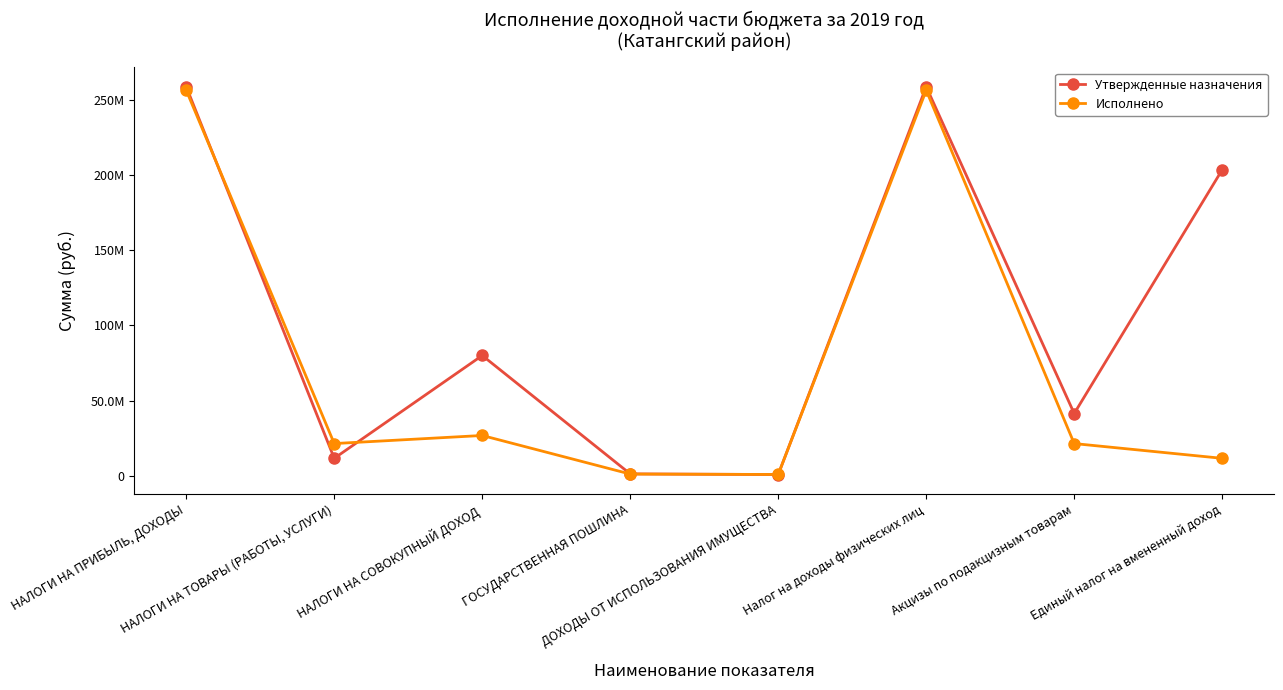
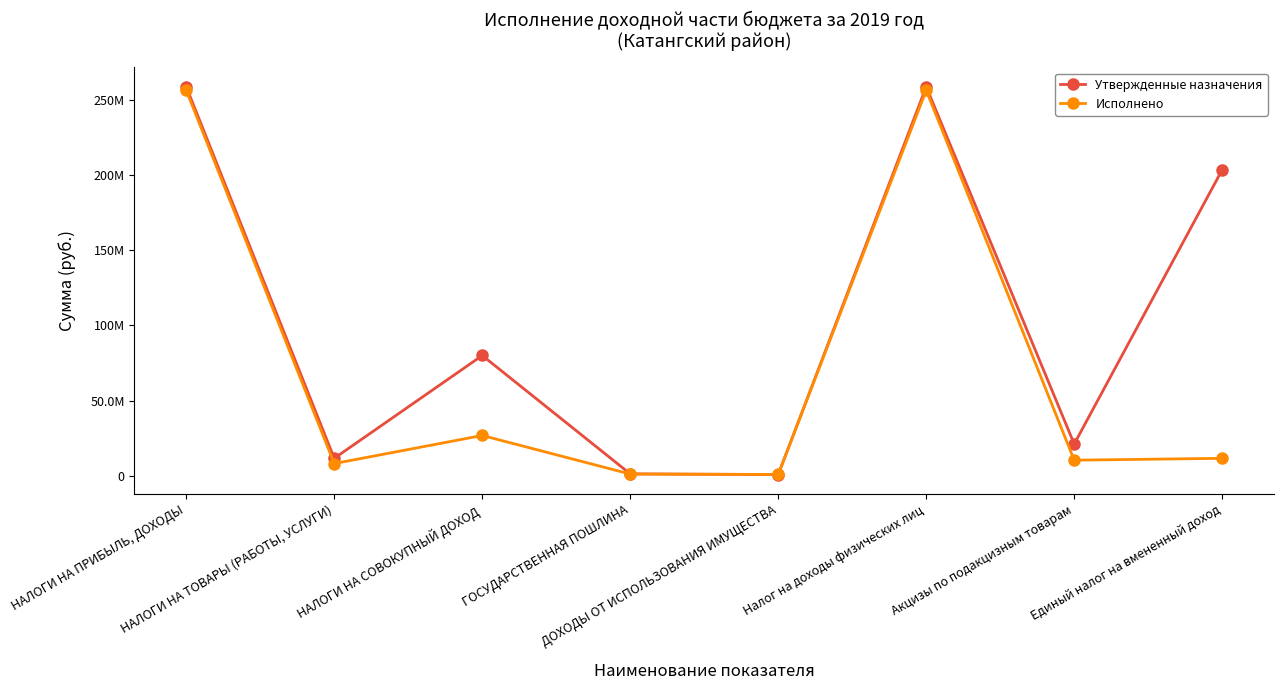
Исполнено, НАЛОГИ НА ТОВАРЫ (РАБОТЫ, УСЛУГИ): 21000000 -> 8000000
Утвержденные назначения, Акцизы по подакцизным товарам: 41000000 -> 21000000
Исполнено, Акцизы по подакцизным товарам: 21000000 -> 10000000
